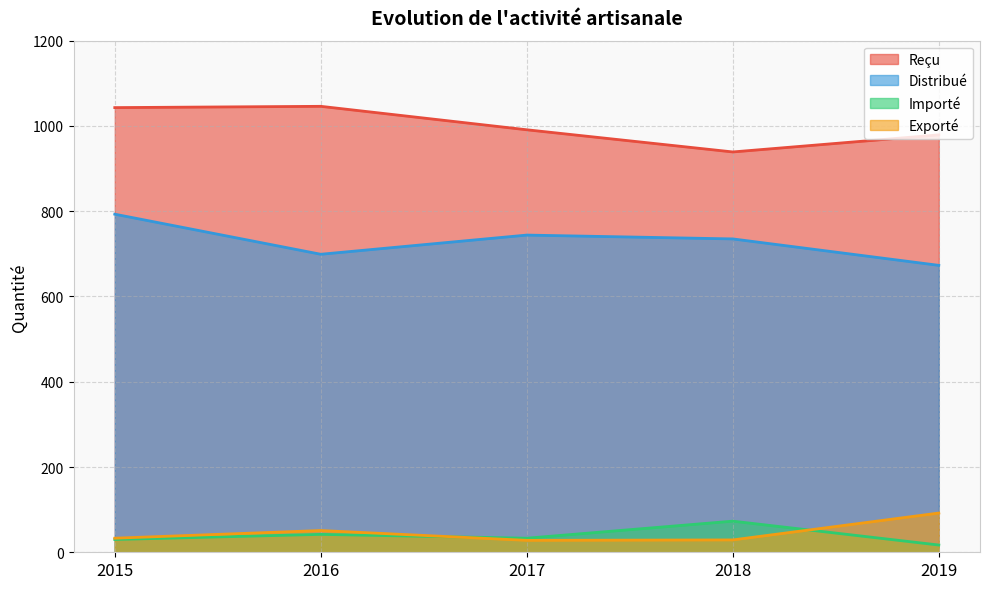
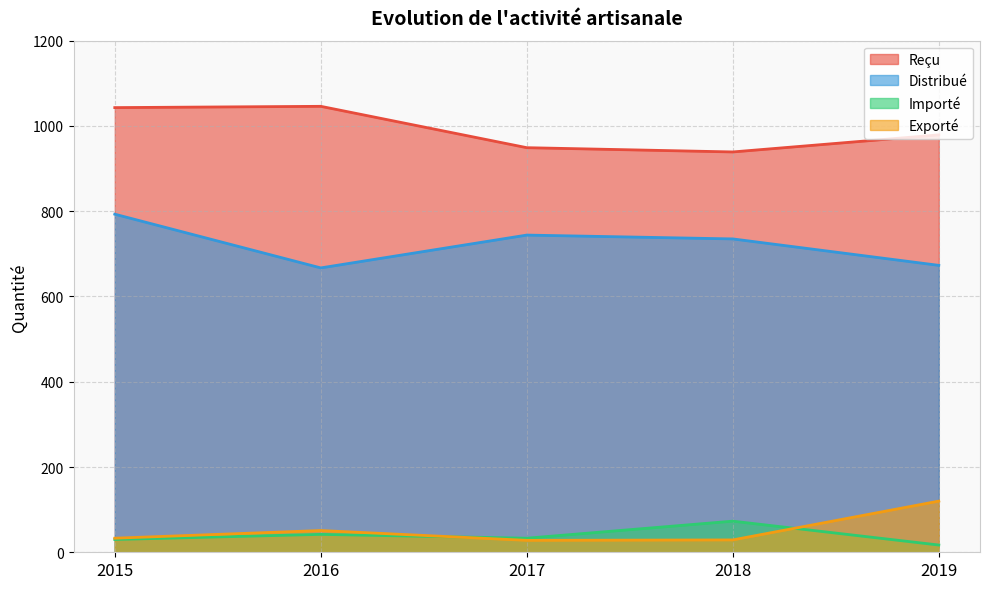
Distribué, 2016: 700 -> 670
Reçu, 2017: 990 -> 950
Exporté, 2019: 90 -> 120
